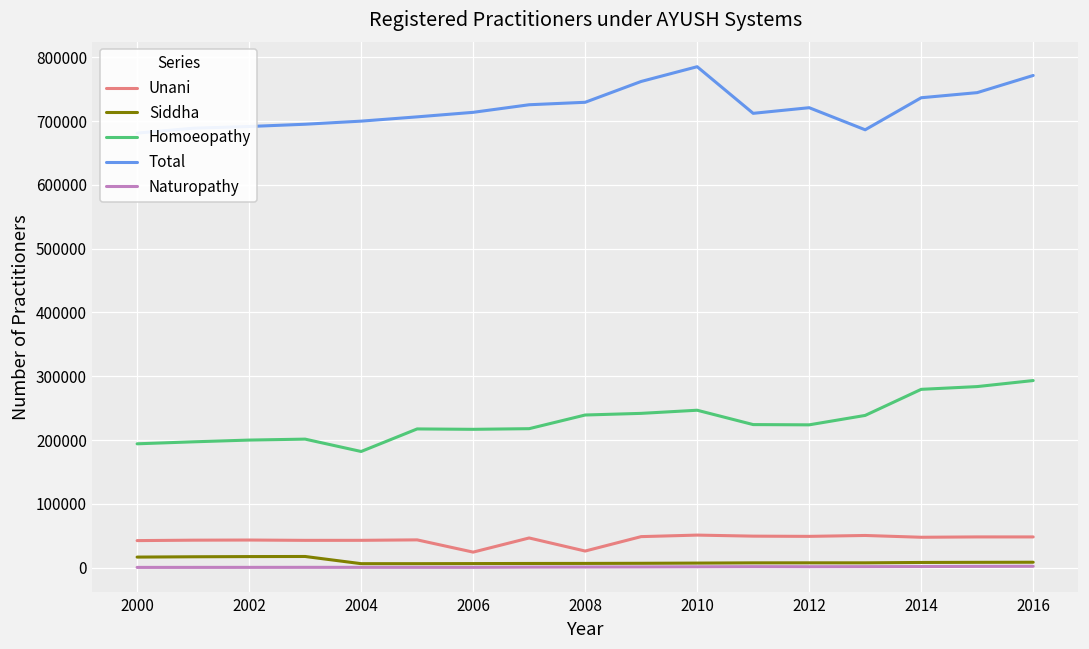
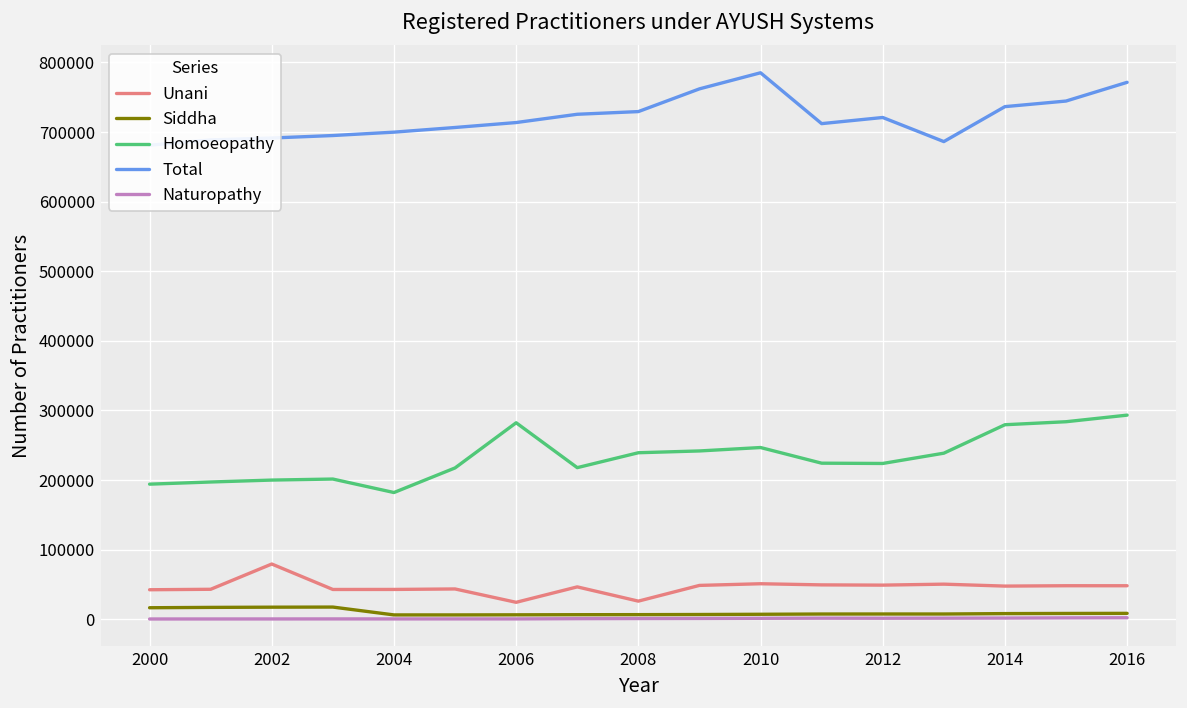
Unani, 2002: 40000 -> 80000
Homoeopathy, 2006: 220000 -> 280000
